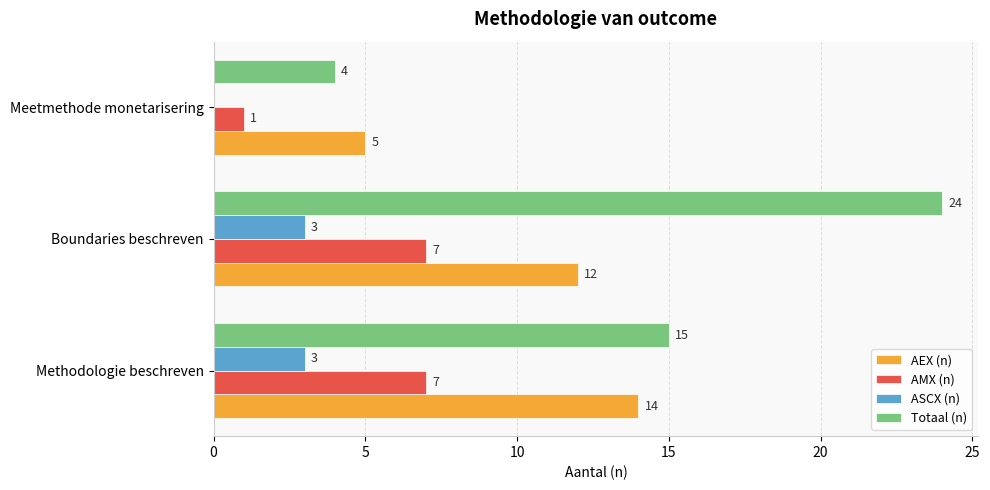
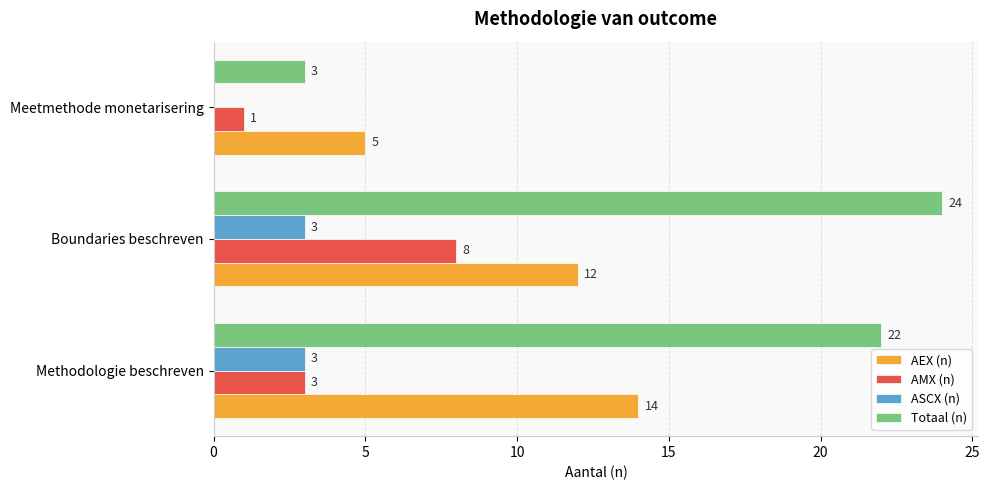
Totaal (n), Meetmethode monetarisering: 4 -> 3
AMX (n), Boundaries beschreven: 7 -> 8
Totaal (n), Methodologie beschreven: 15 -> 22
AMX (n), Methodologie beschreven: 7 -> 3
